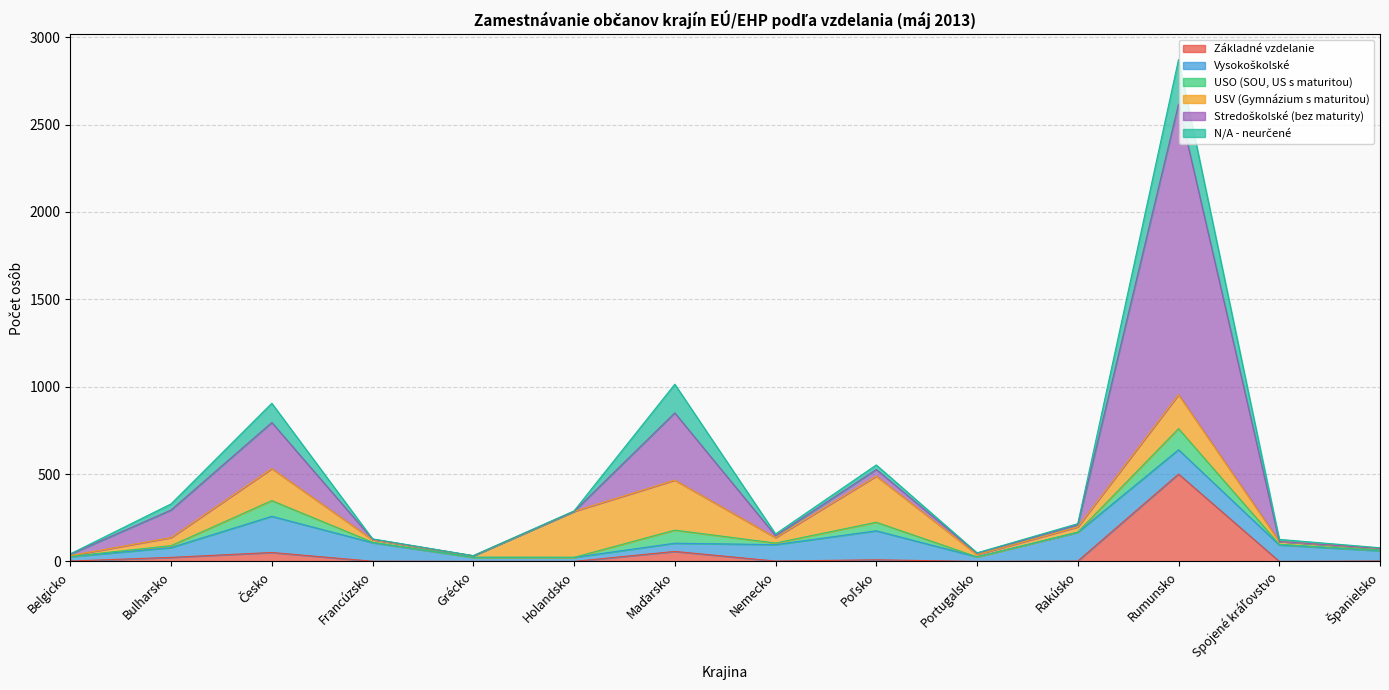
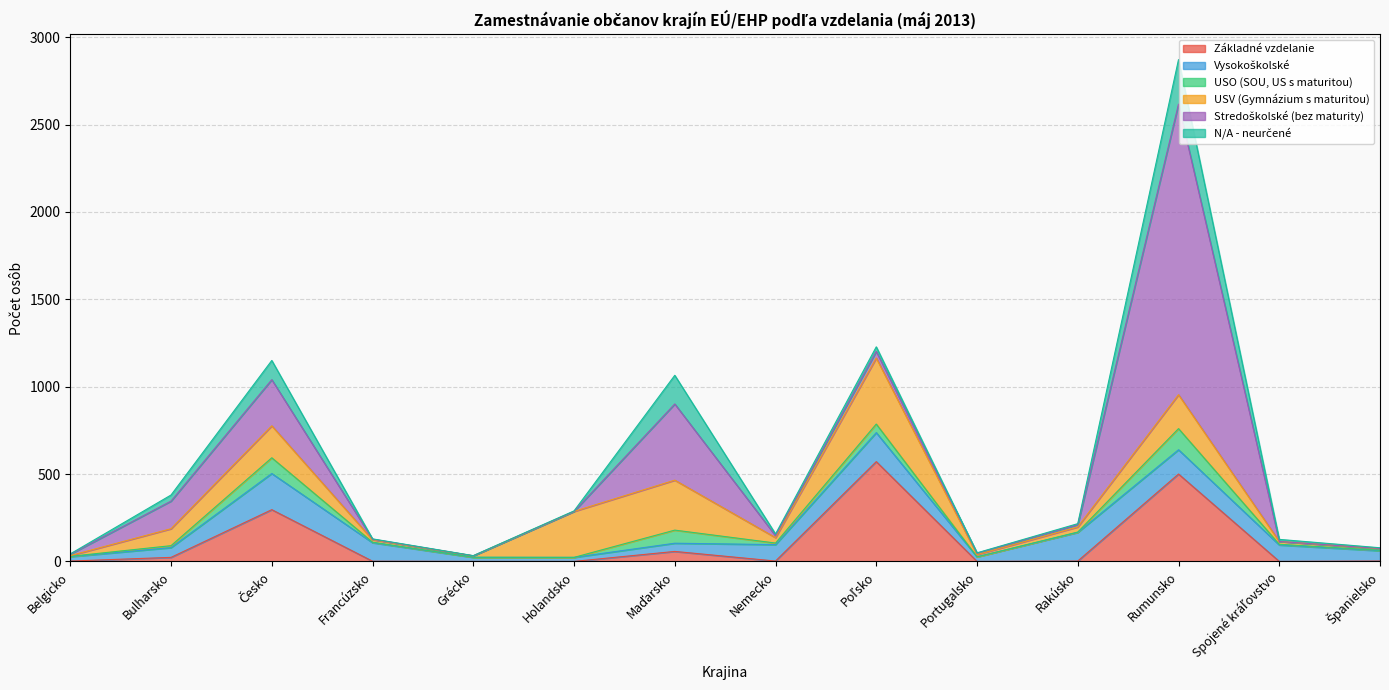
USV (Gymnázium s maturitou), Bulharsko: 50 -> 100
Základné vzdelanie, Česko: 50 -> 300
Stredoškolské (bez maturity), Maďarsko: 390 -> 440
Základné vzdelanie, Poľsko: 10 -> 570
USV (Gymnázium s maturitou), Poľsko: 260 -> 380
